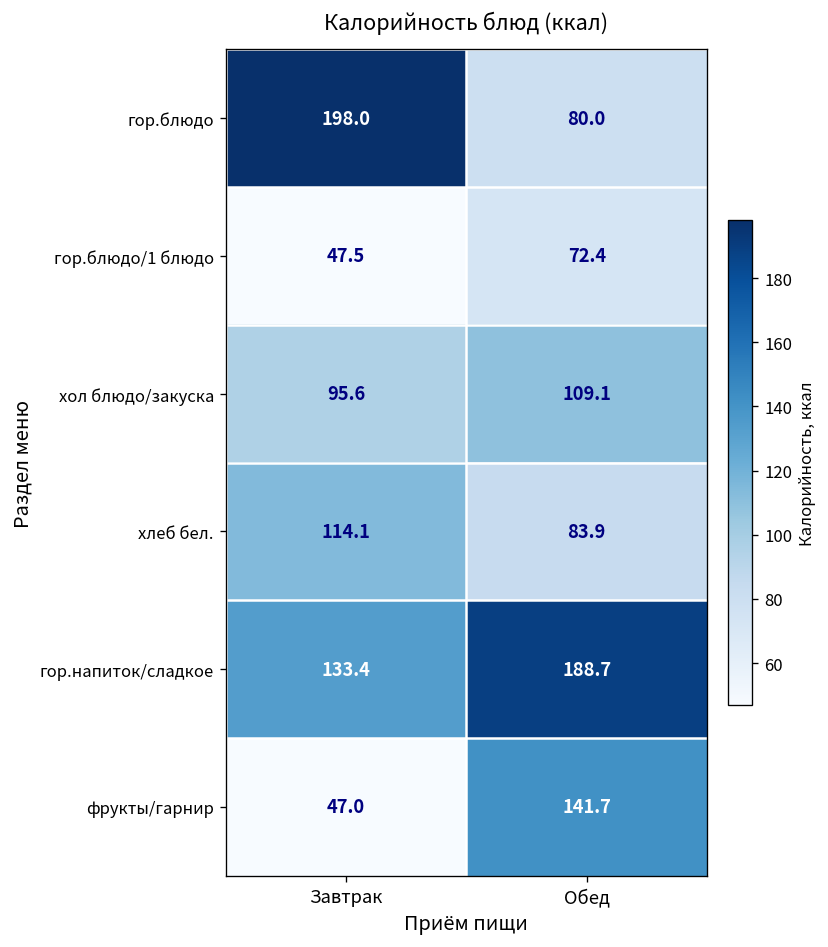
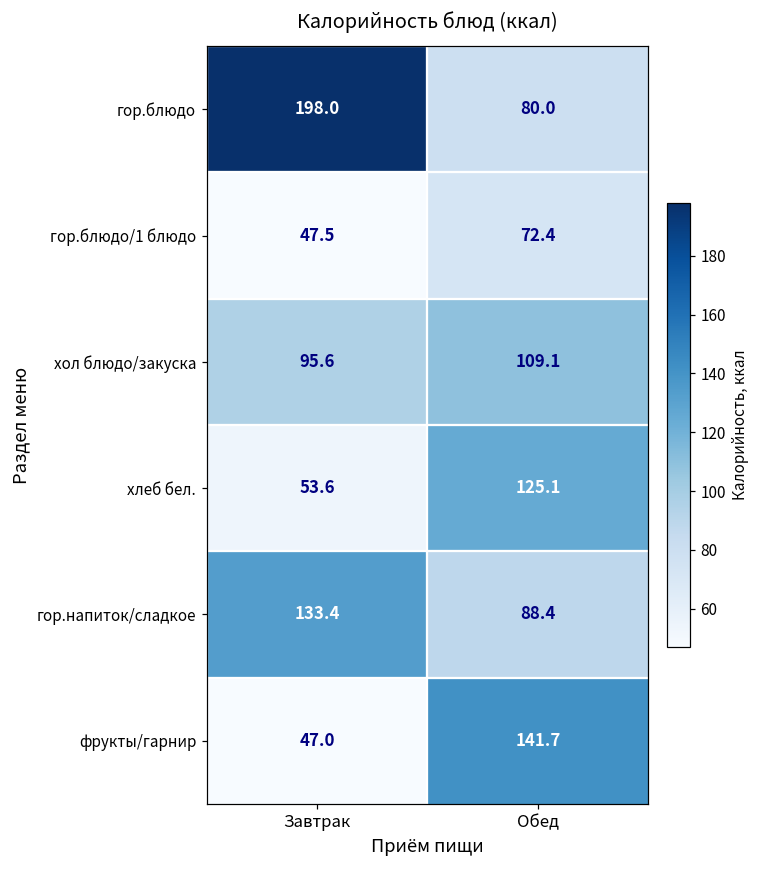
хлеб бел., Завтрак: 114.1 -> 53.6
хлеб бел., Обед: 83.9 -> 125.1
гор.напиток/сладкое, Обед: 188.7 -> 88.4
